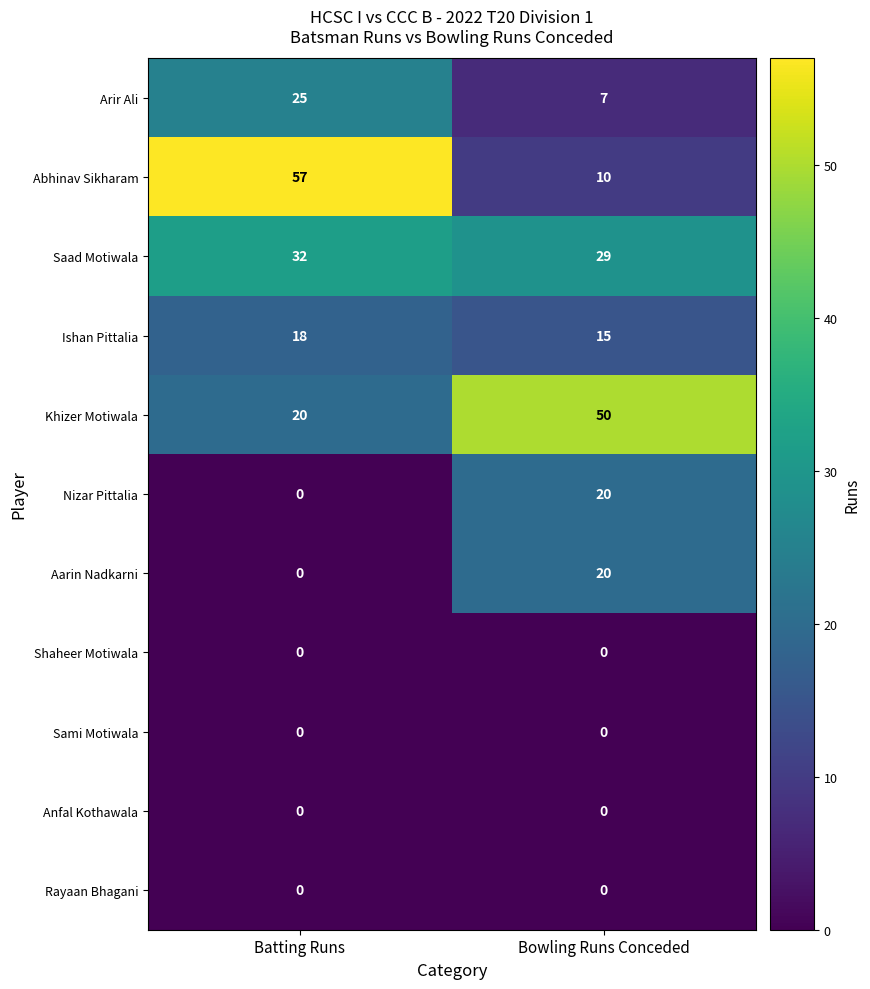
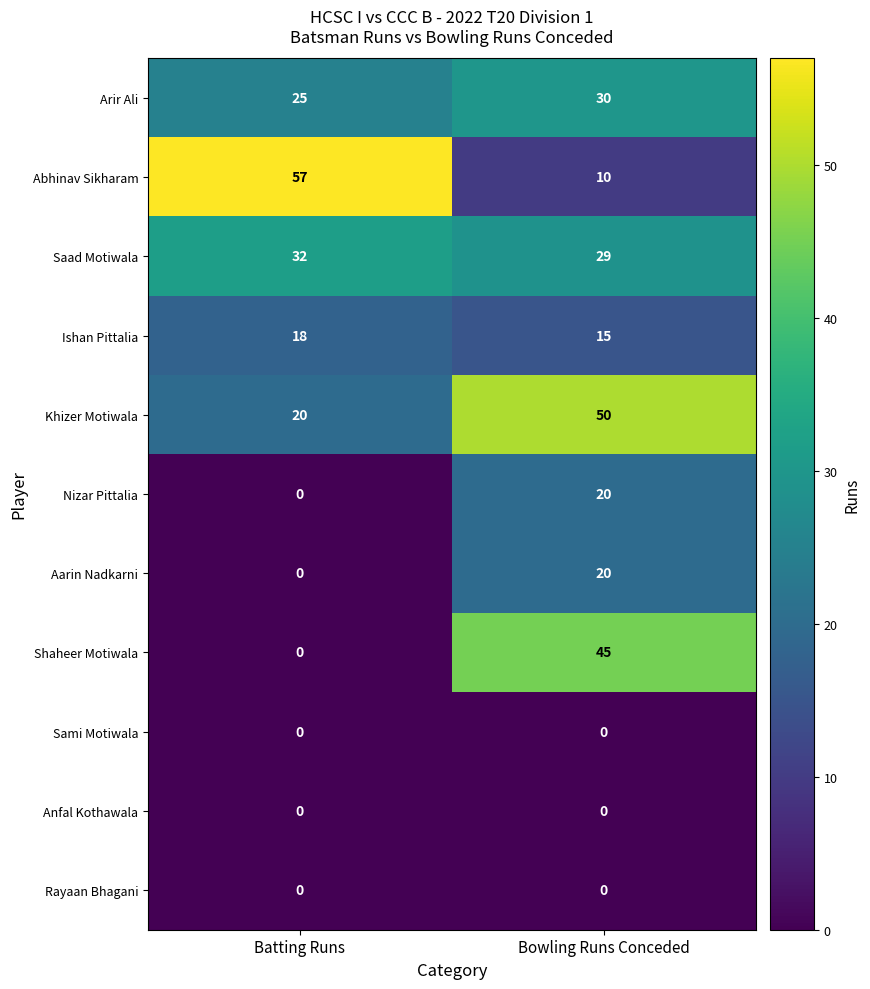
Arir Ali, Bowling Runs Conceded: 7 -> 30
Shaheer Motiwala, Bowling Runs Conceded: 0 -> 45
